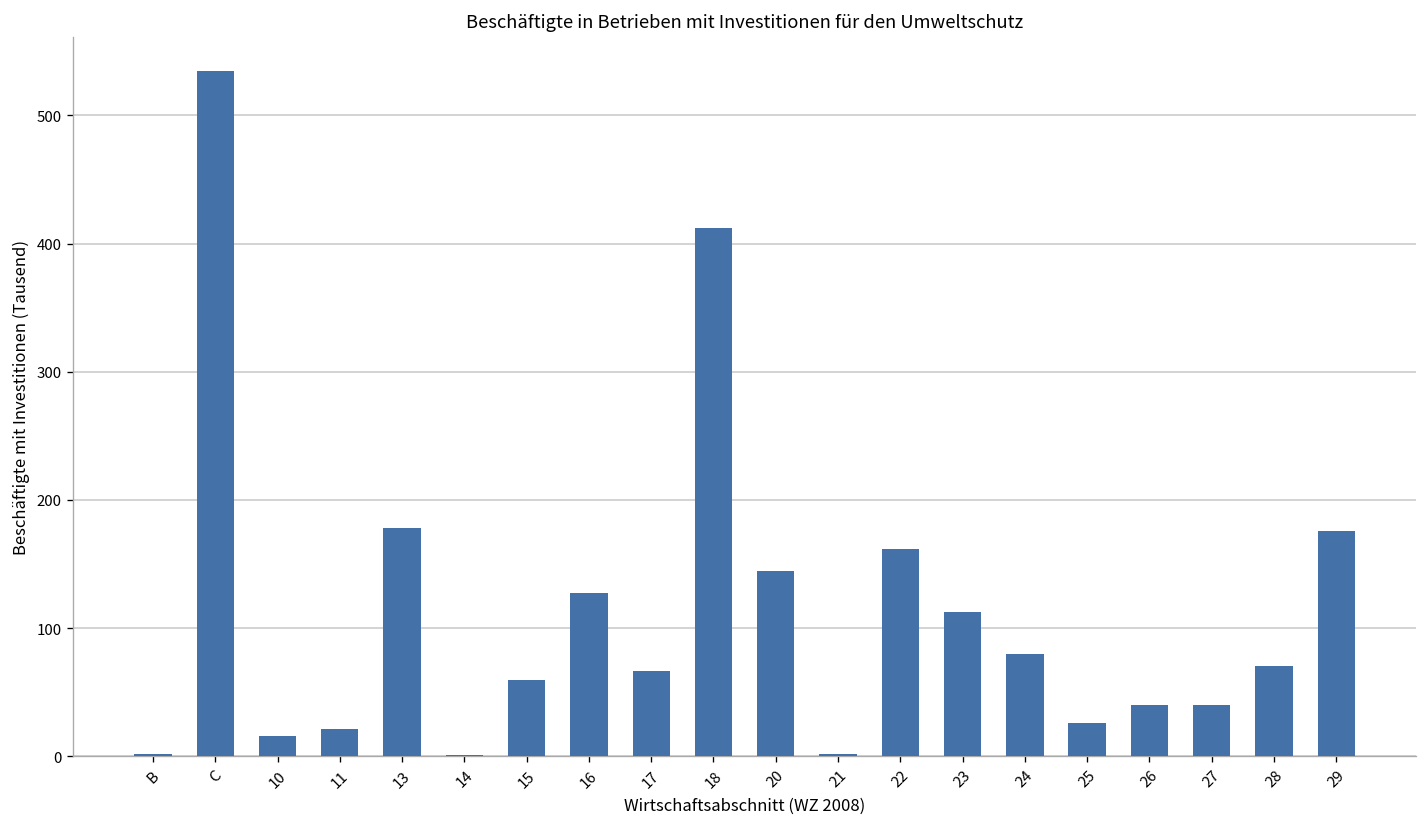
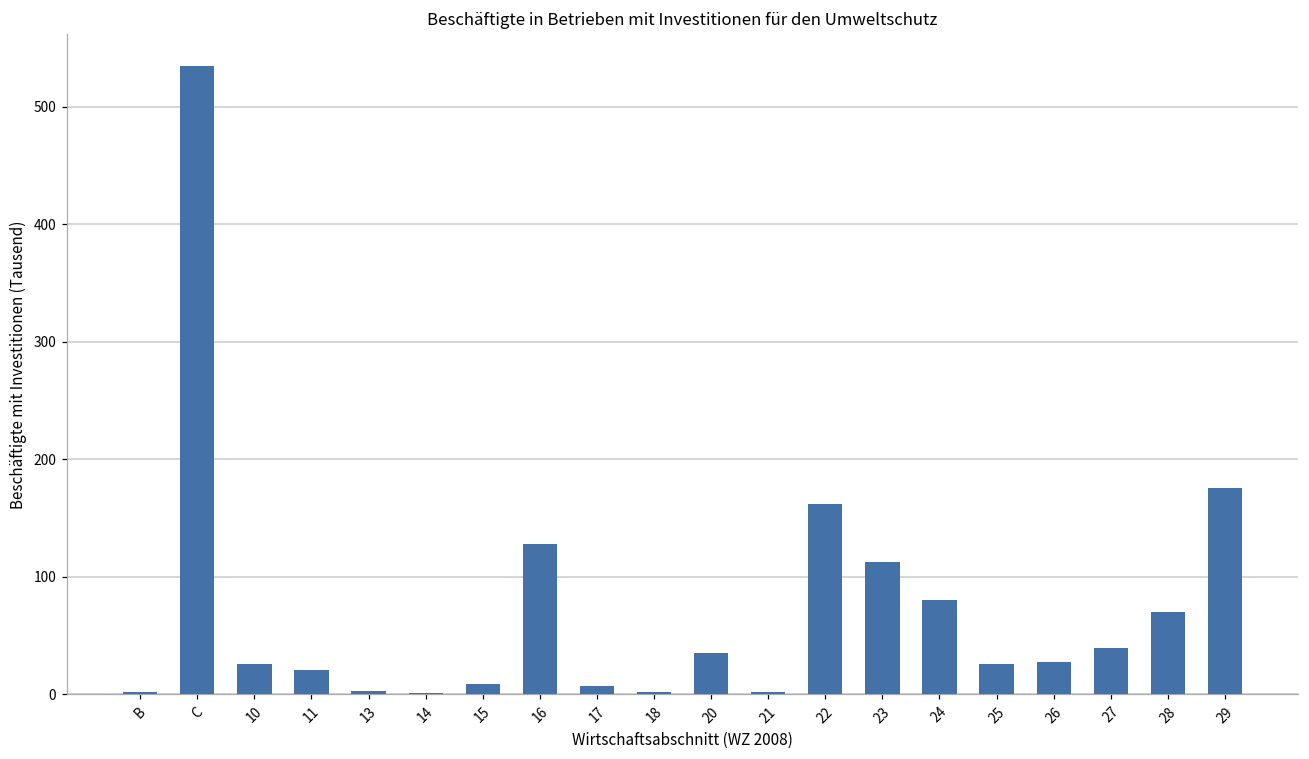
10: 16 -> 26
13: 178 -> 2
15: 59 -> 9
17: 66 -> 7
18: 412 -> 2
20: 145 -> 35
26: 40 -> 28
